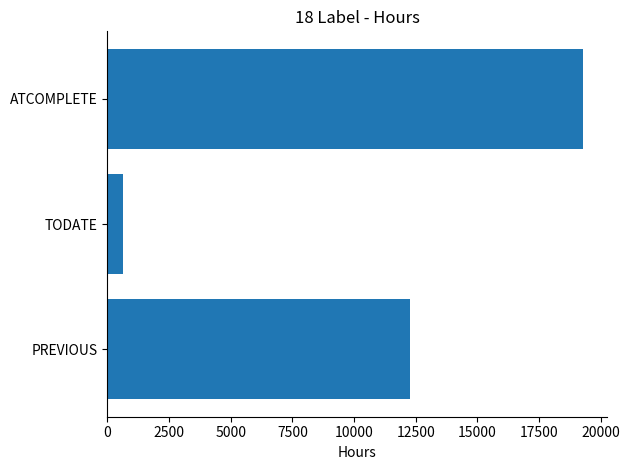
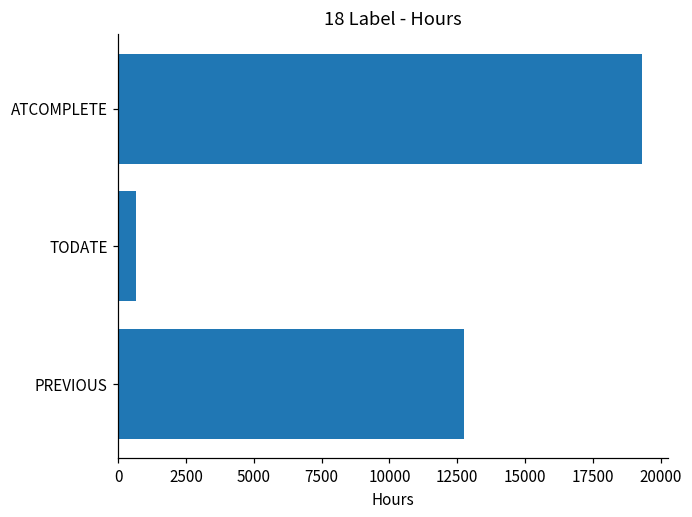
PREVIOUS: 12300 -> 12700
